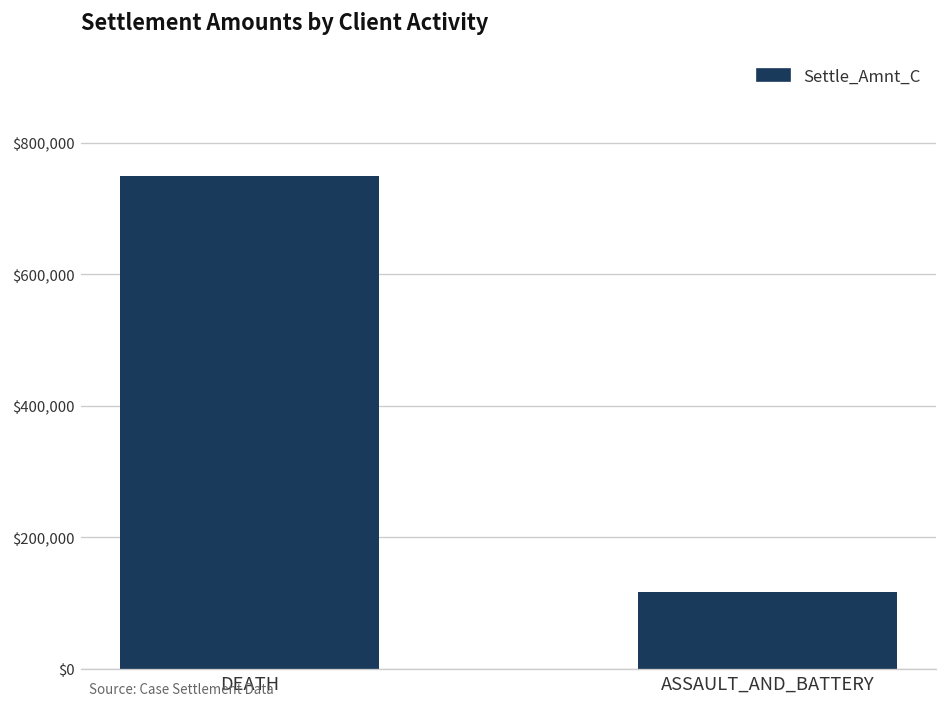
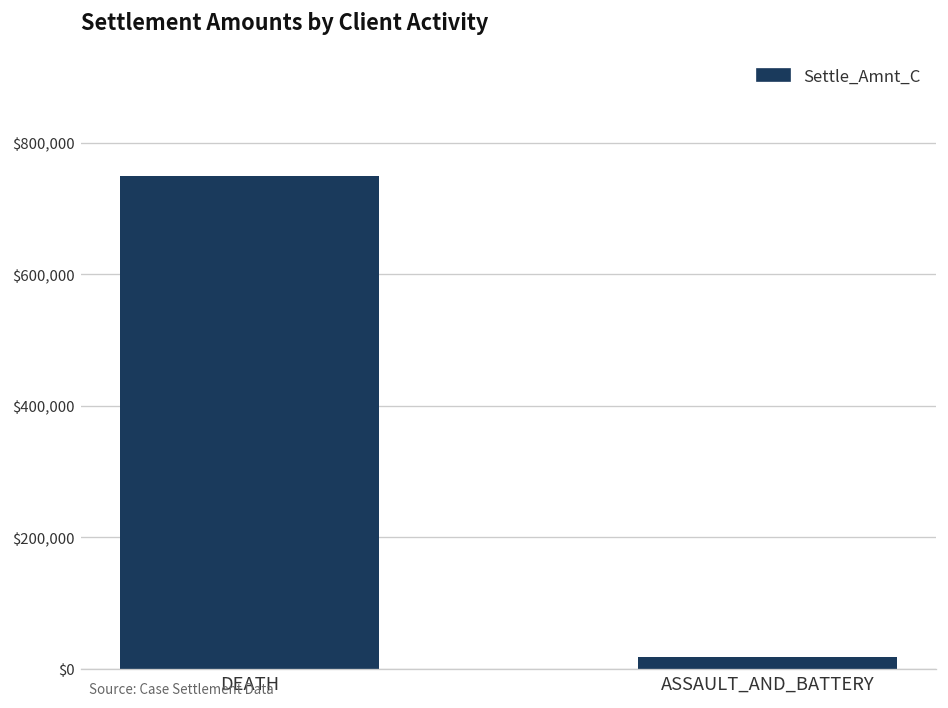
ASSAULT_AND_BATTERY: $120,000 -> $20,000
